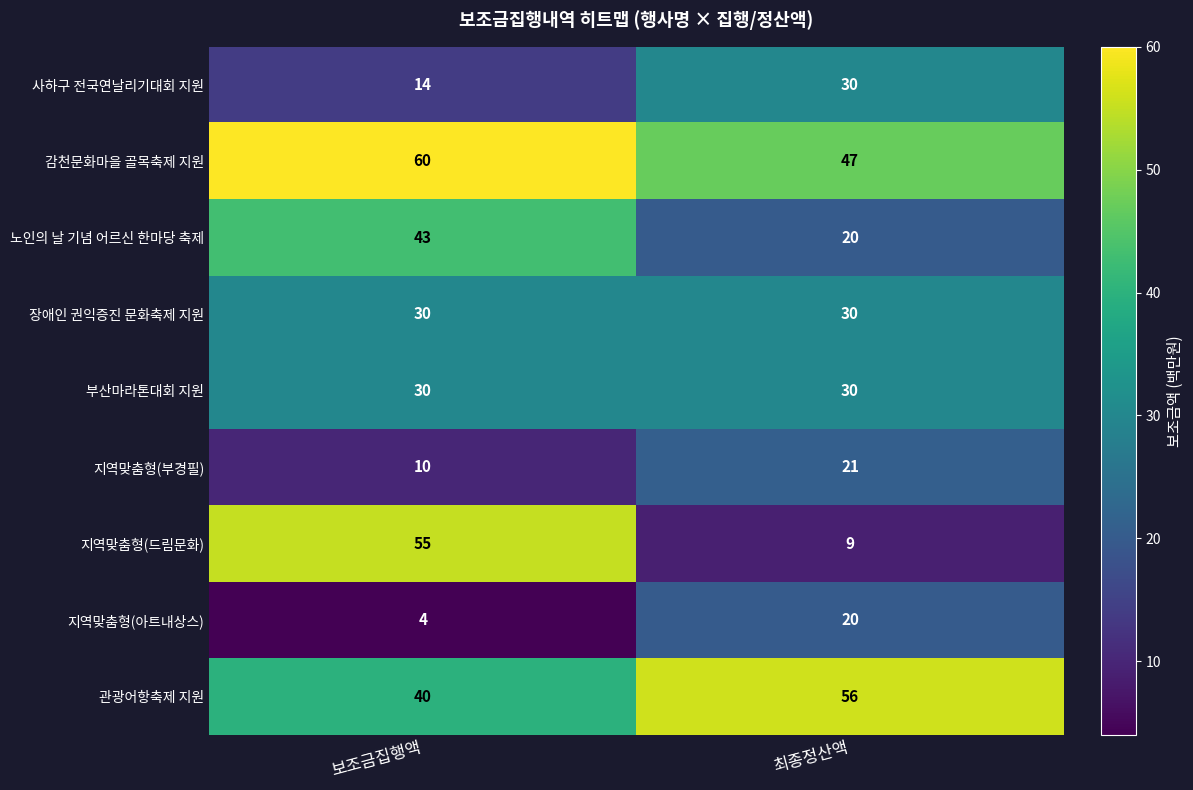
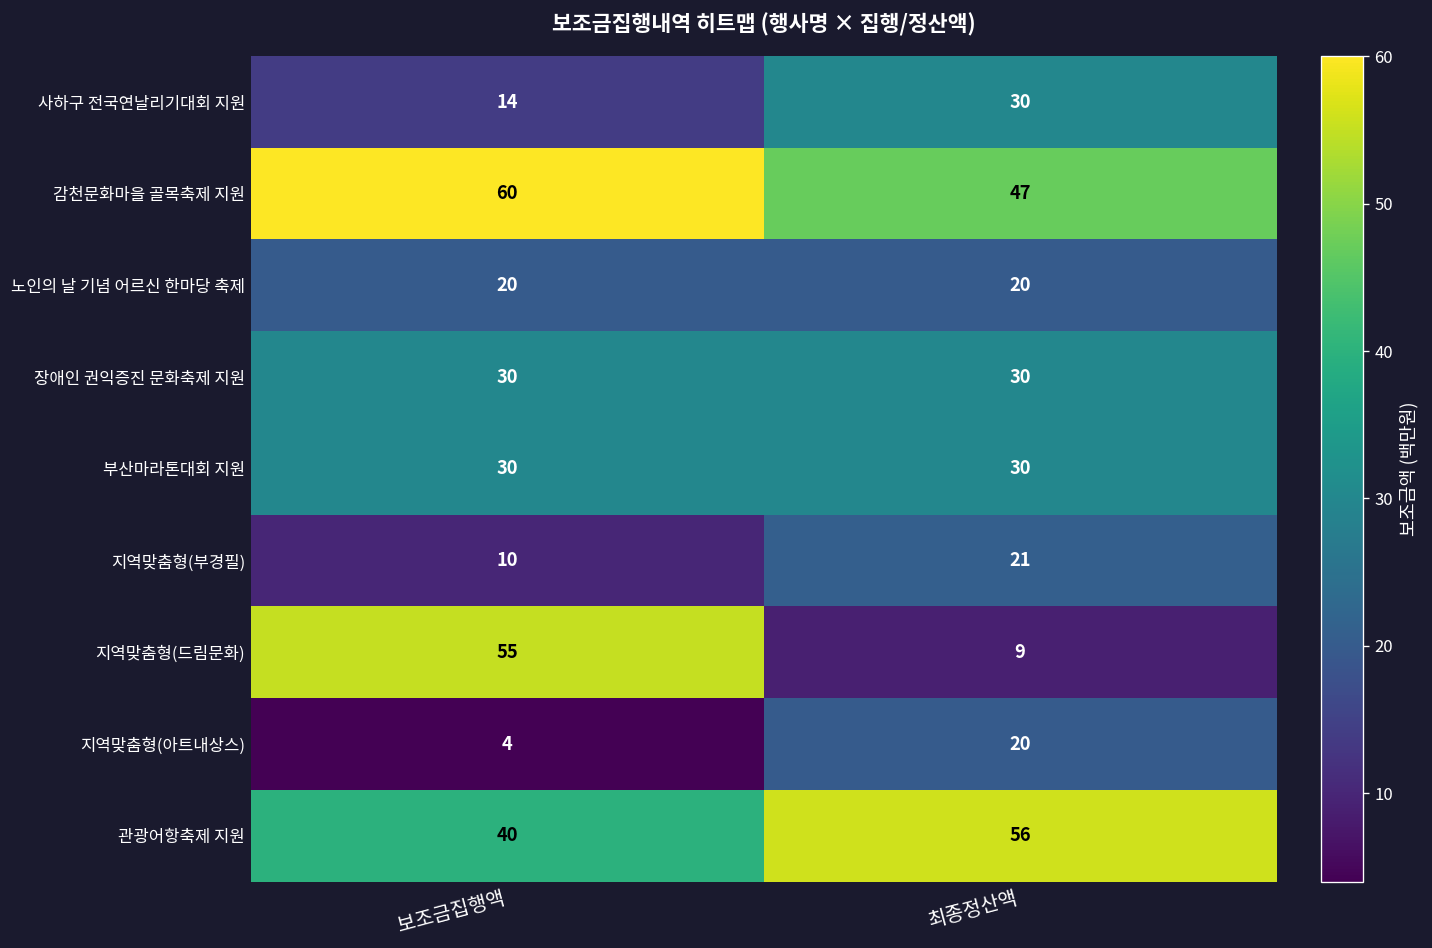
노인의 날 기념 어르신 한마당 축제, 보조금집행액: 43 -> 20
